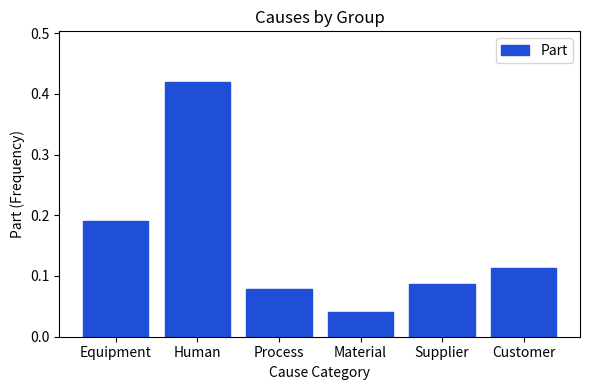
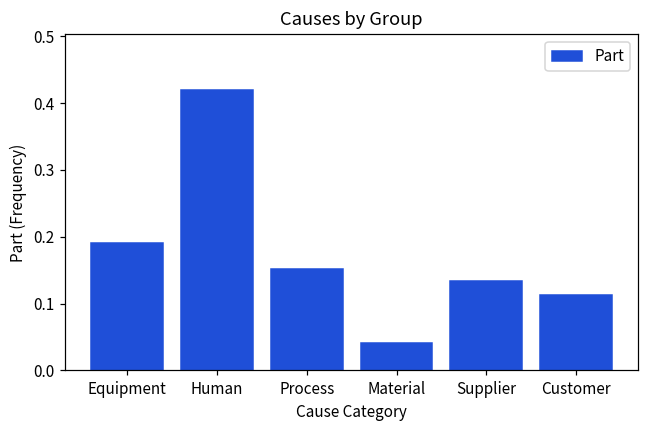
Process: 0.08 -> 0.15
Supplier: 0.09 -> 0.13
